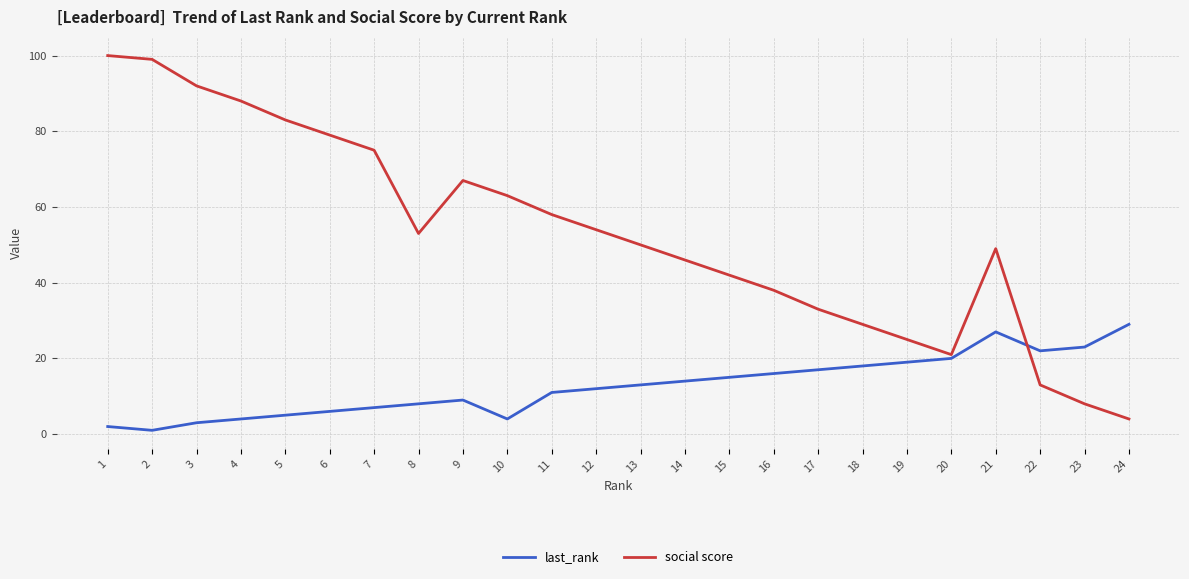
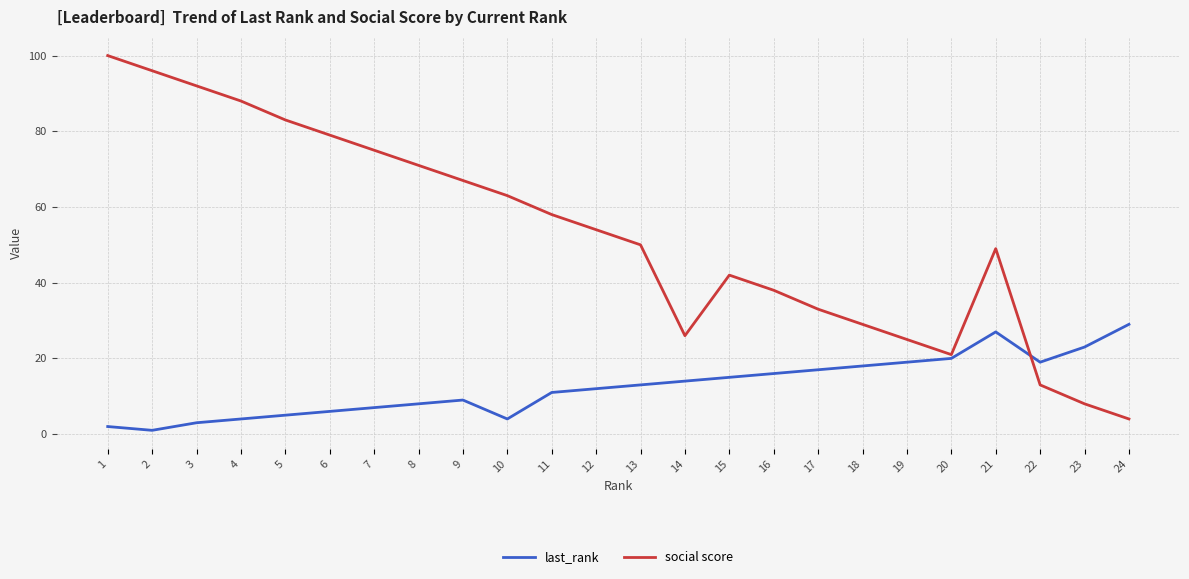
social score, 2: 99 -> 96
social score, 8: 53 -> 71
social score, 14: 46 -> 26
last_rank, 22: 22 -> 19
